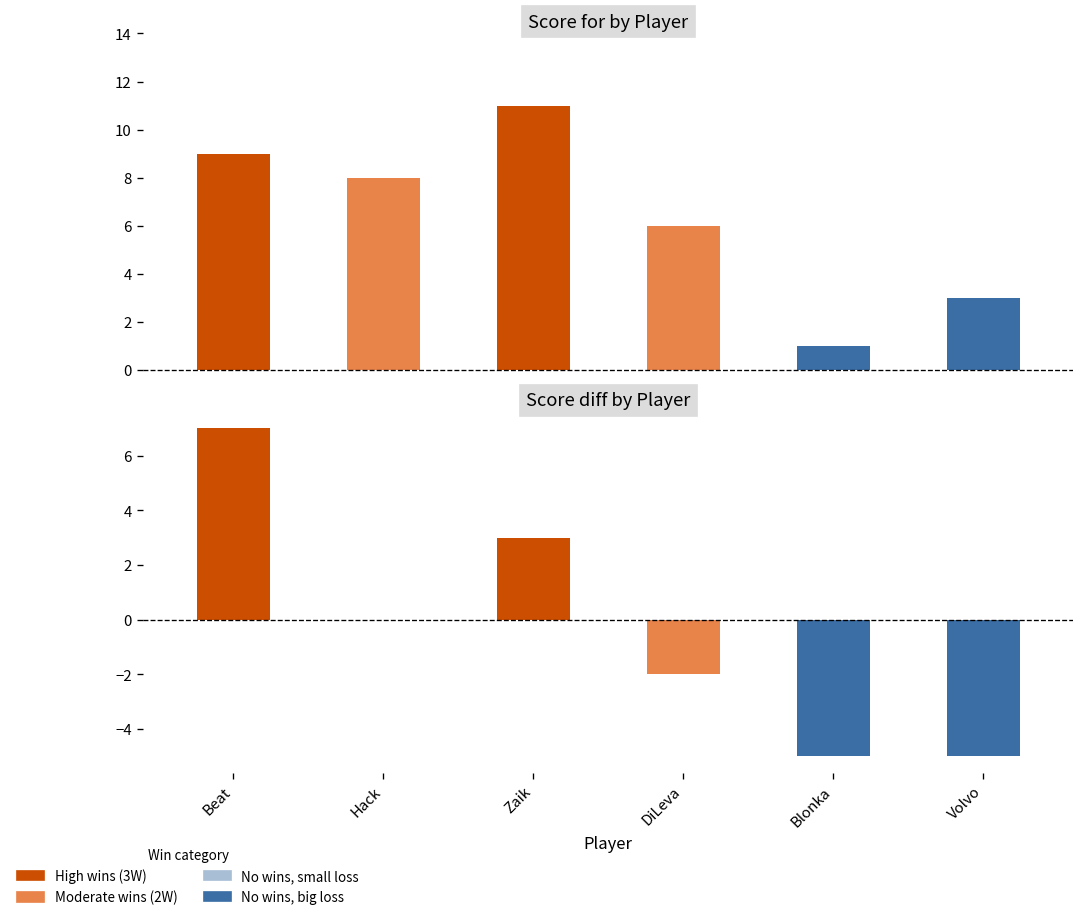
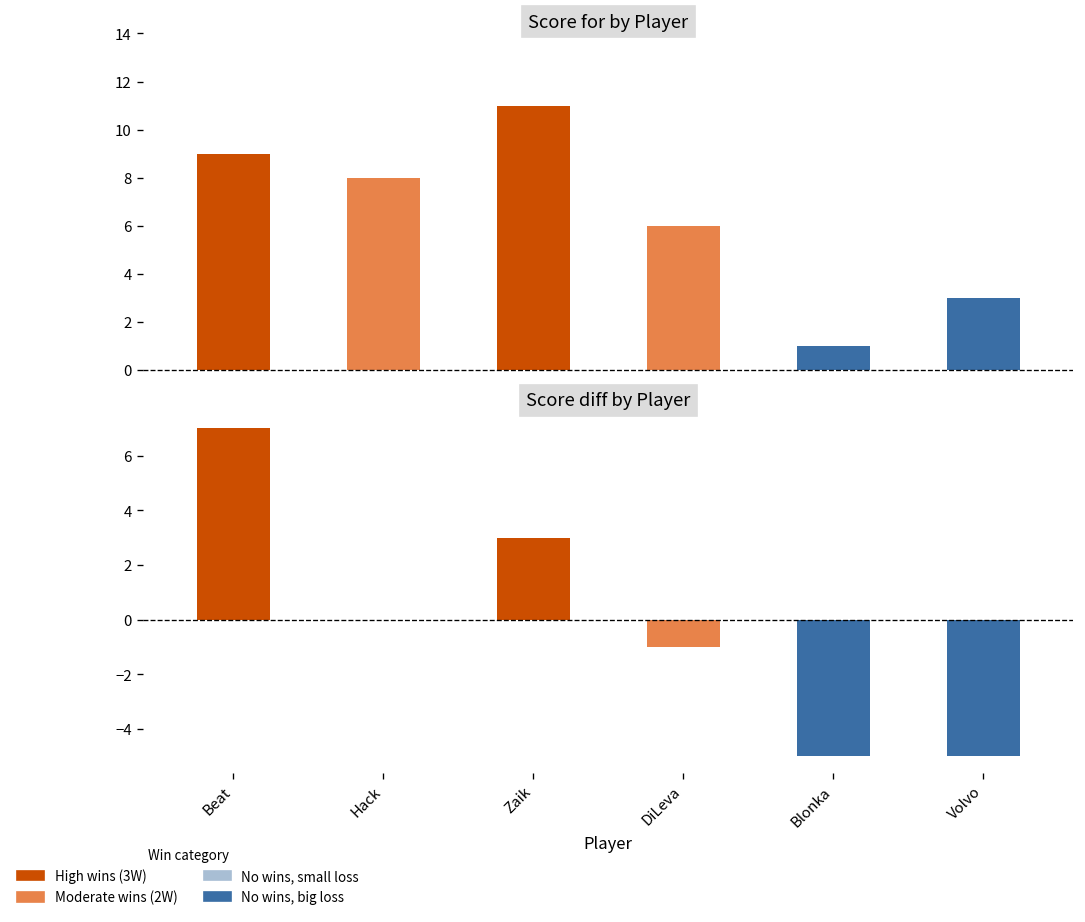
Score diff by Player, DiLeva: -2 -> -1
